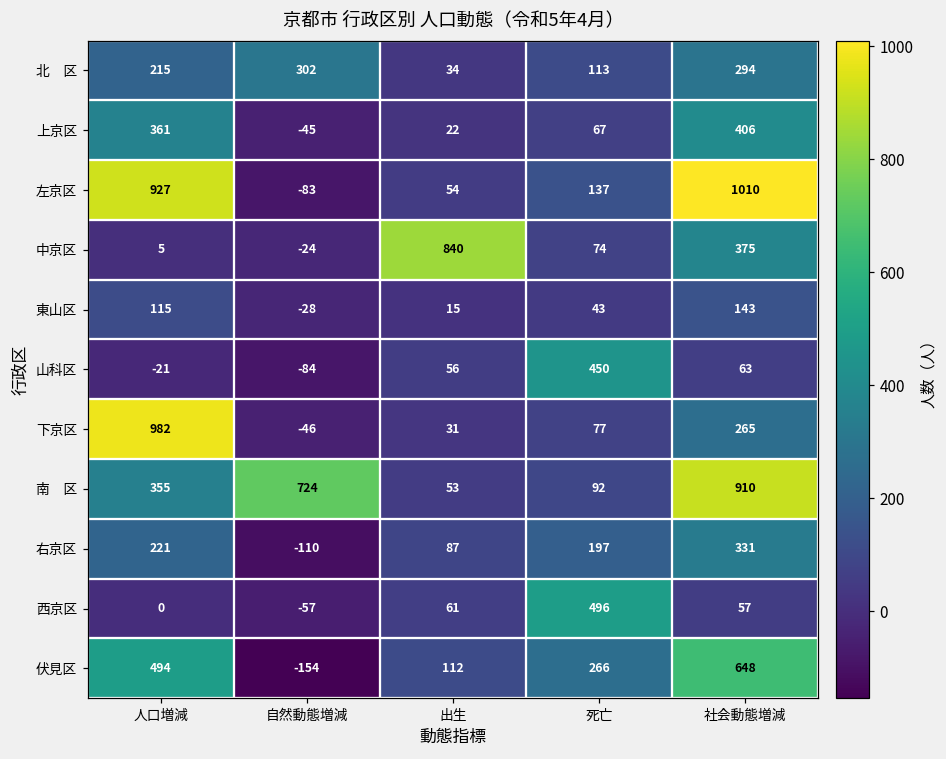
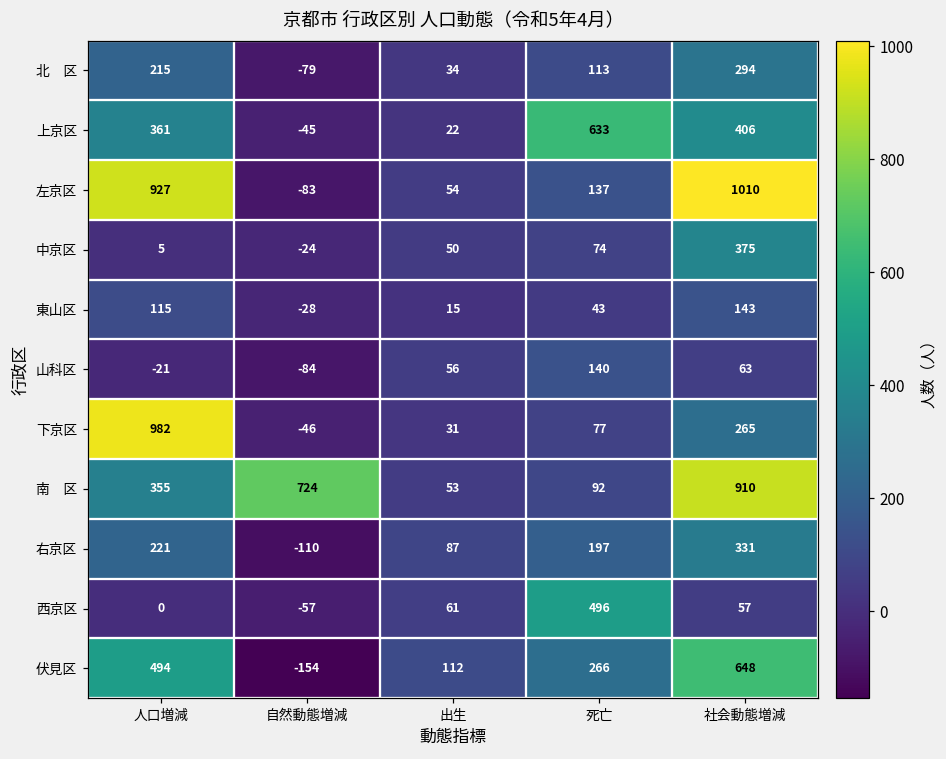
北 区, 自然動態増減: 302 -> -79
上京区, 死亡: 67 -> 633
中京区, 出生: 840 -> 50
山科区, 死亡: 450 -> 140
